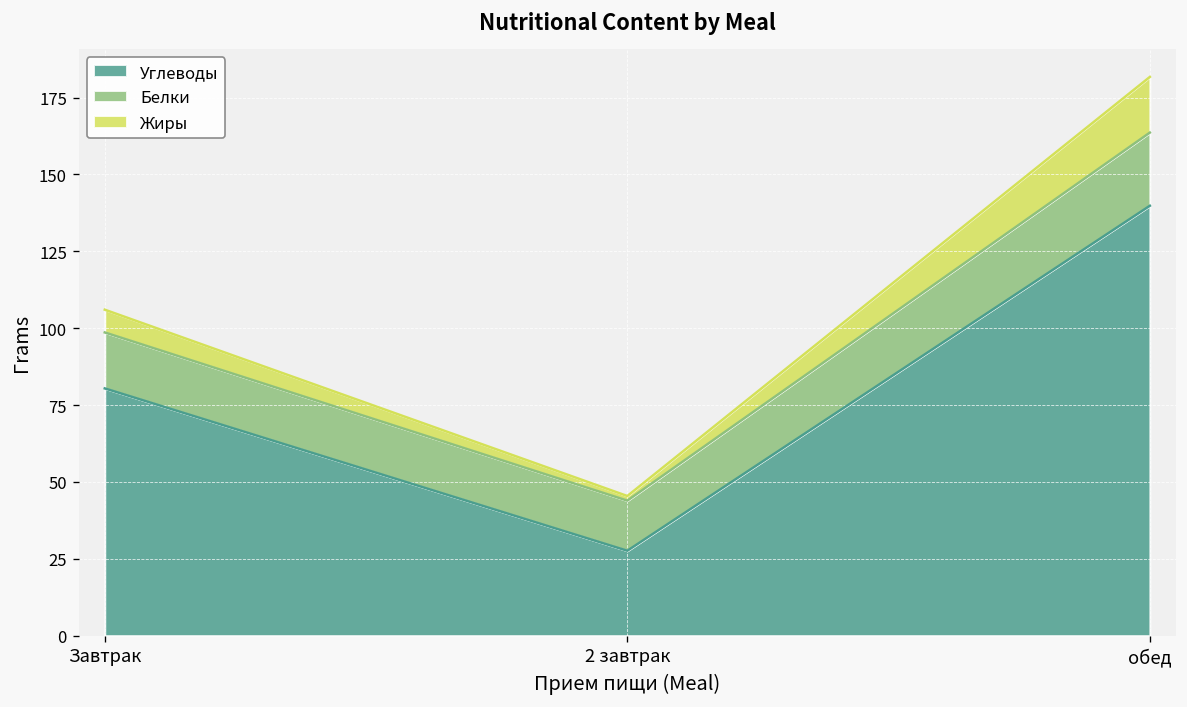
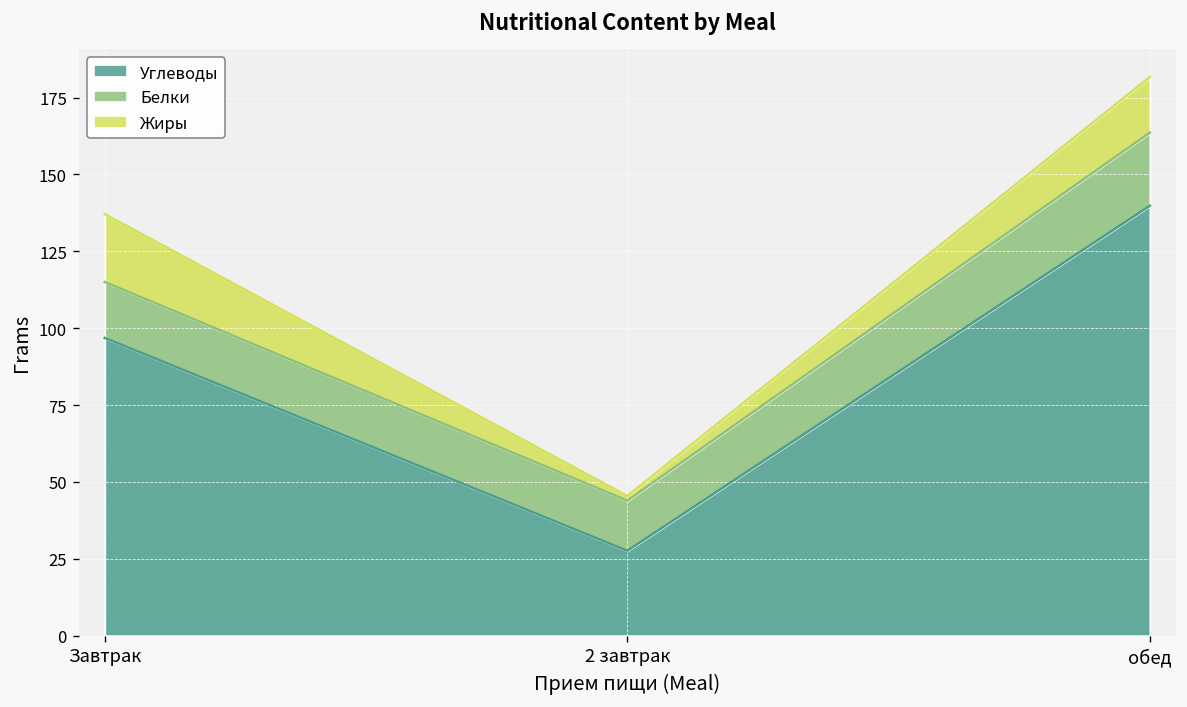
Углеводы, Завтрак: 80 -> 97
Жиры, Завтрак: 7 -> 22
